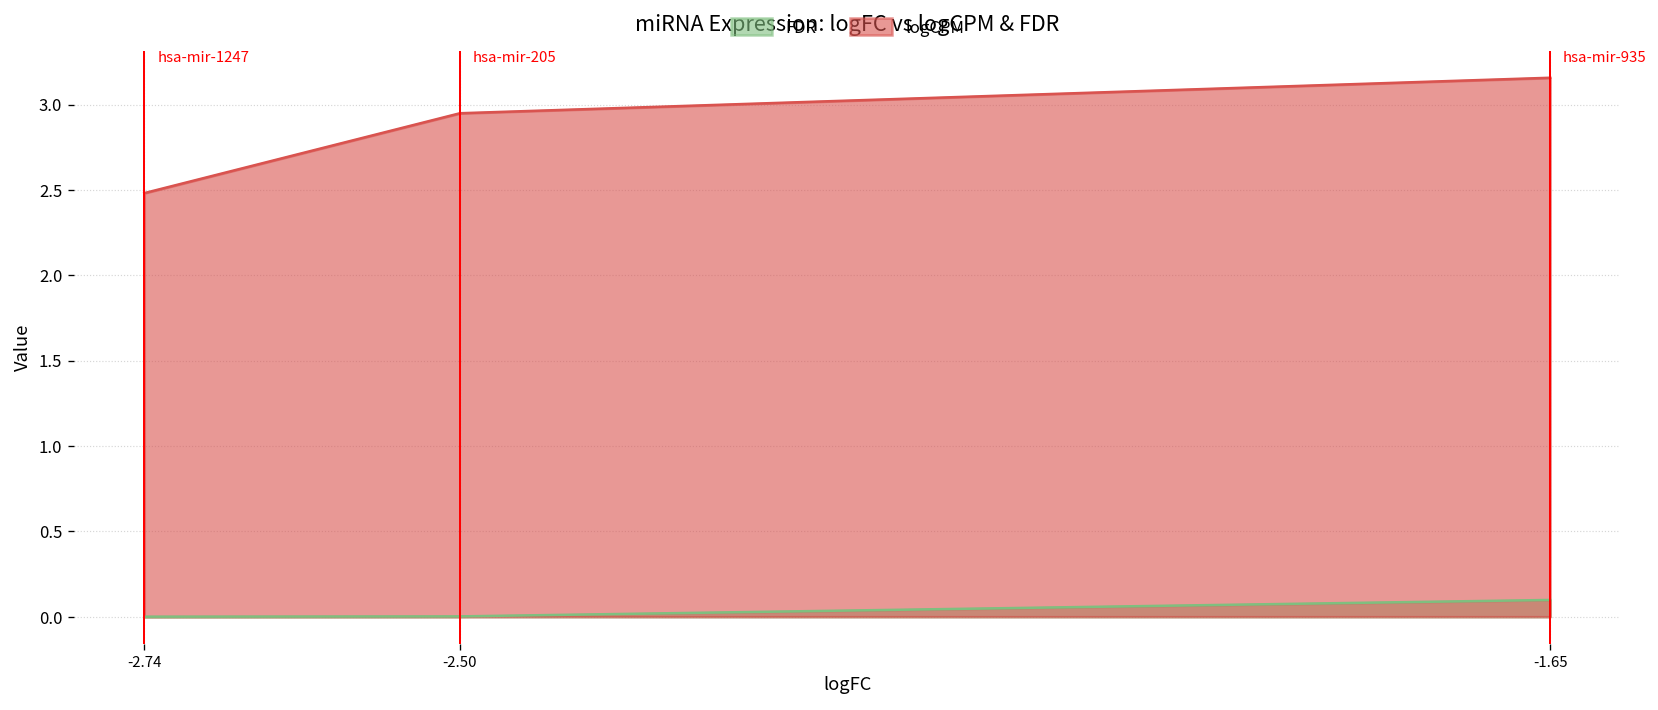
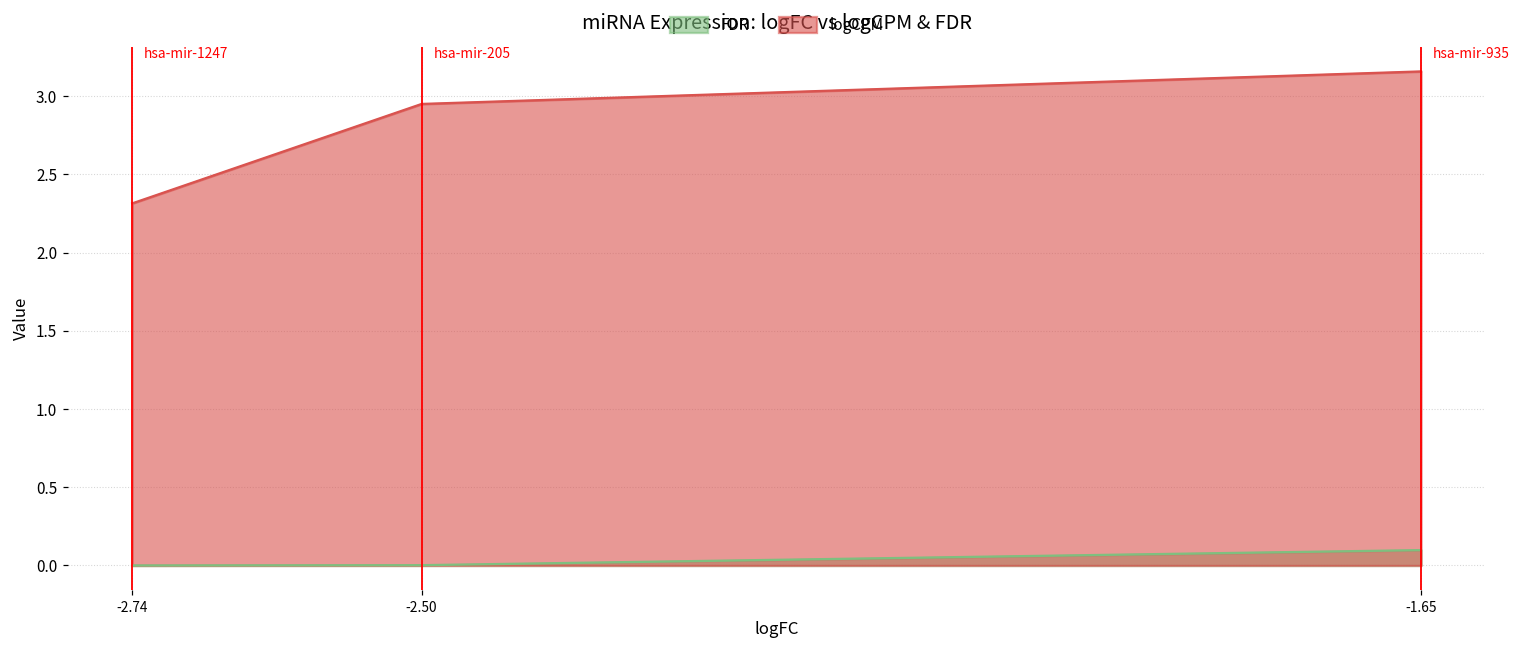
logCPM, -2.74: 2.48 -> 2.31
